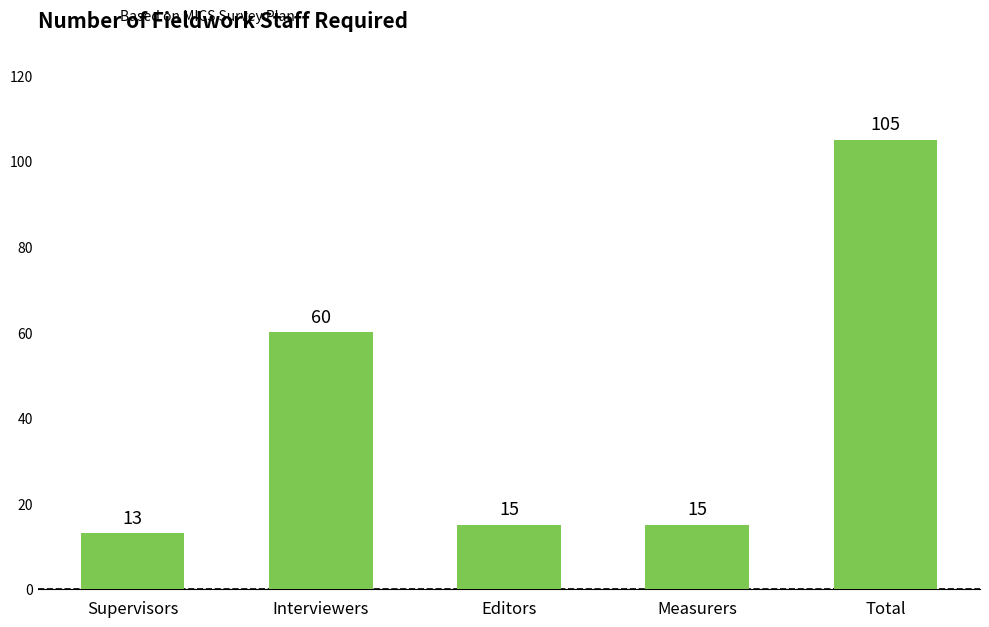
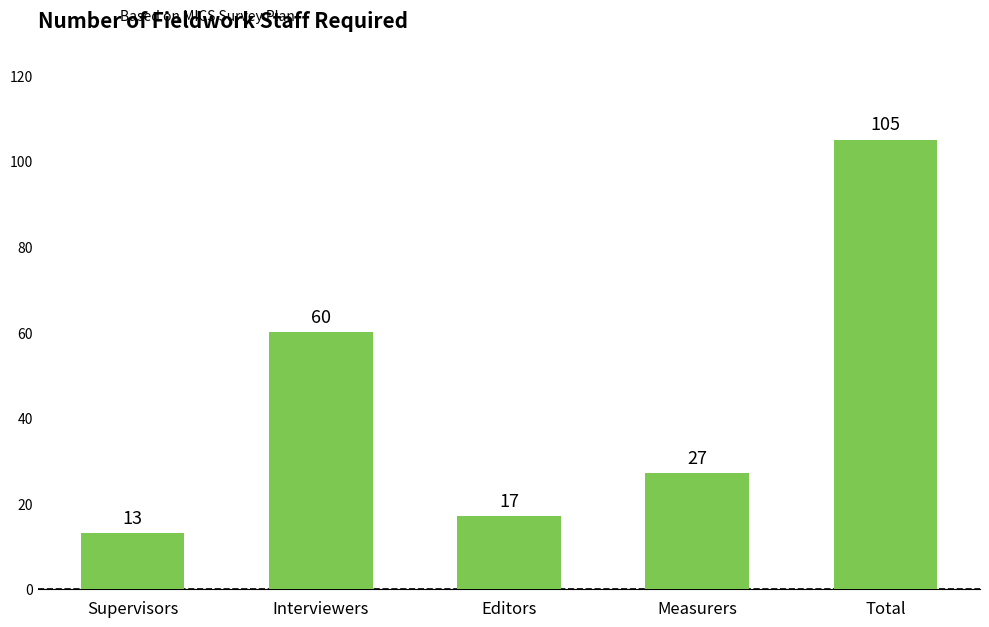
Editors: 15 -> 17
Measurers: 15 -> 27
